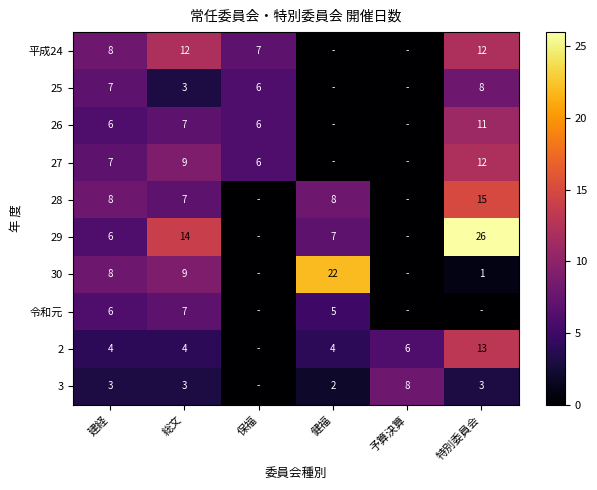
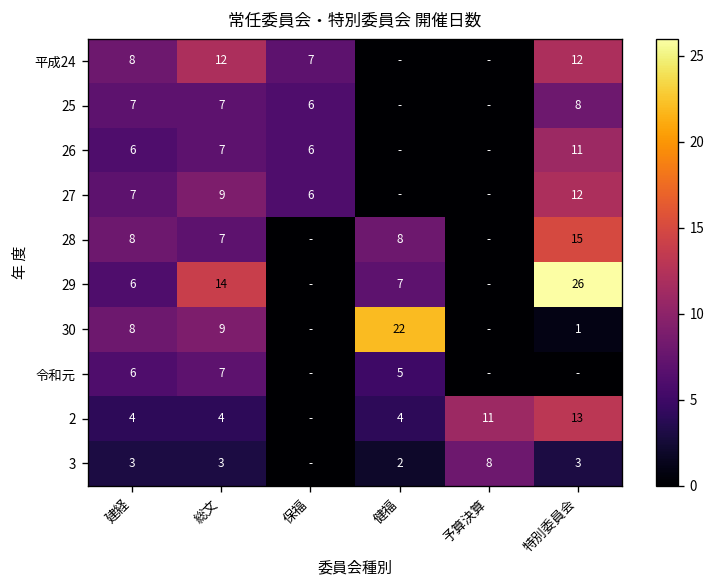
25, 総文: 3 -> 7
2, 予算決算: 6 -> 11
